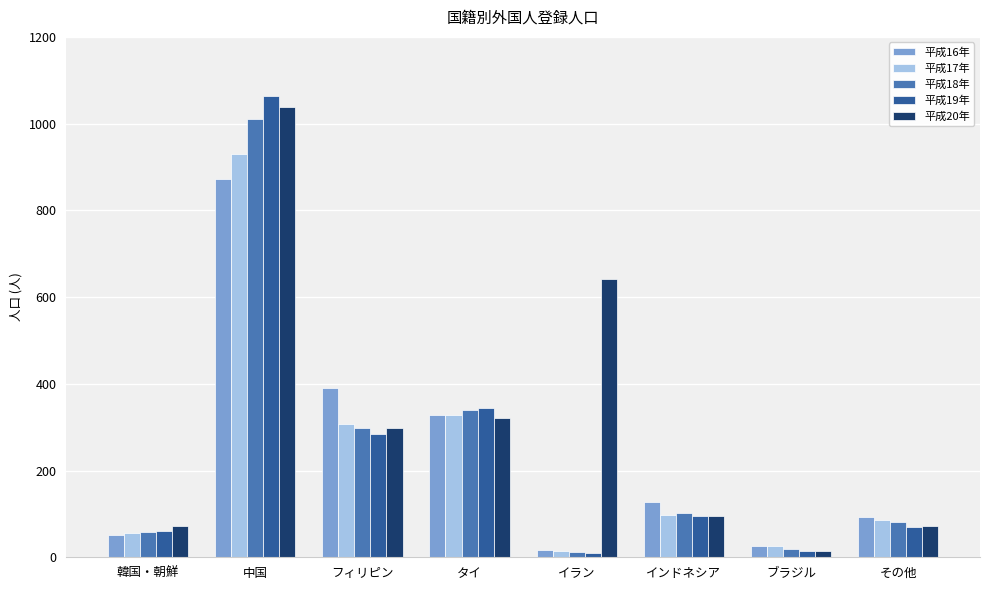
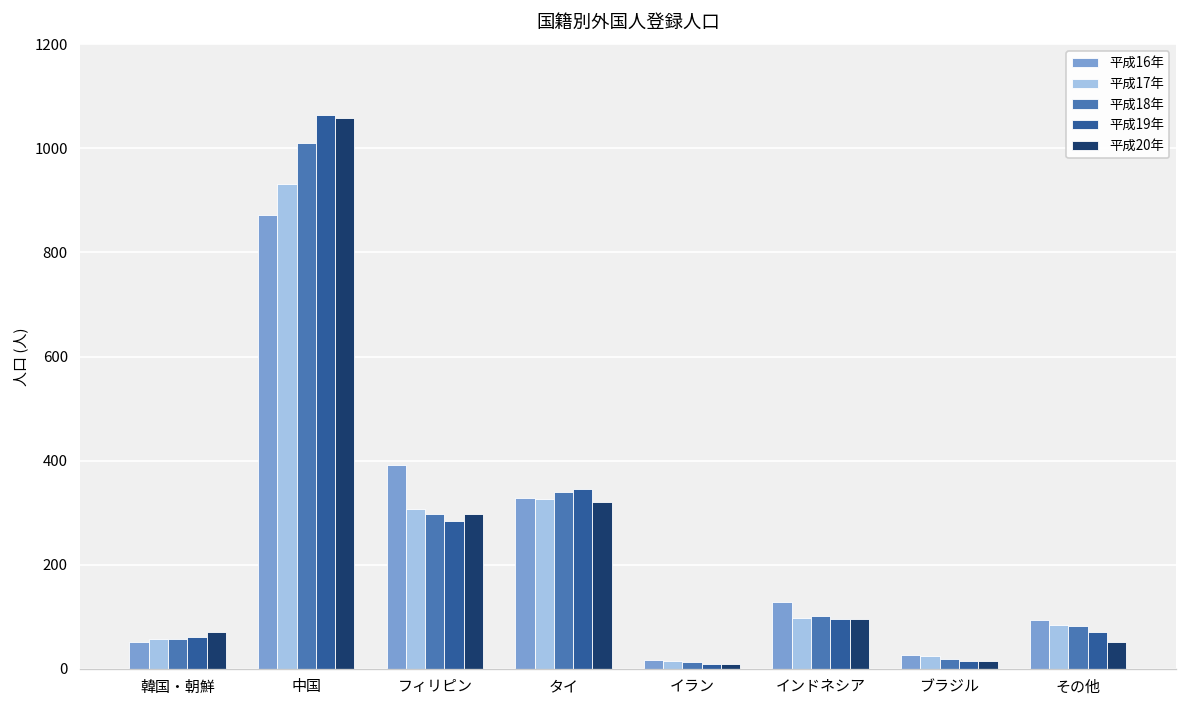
平成20年, 中国: 1040 -> 1060
平成20年, イラン: 640 -> 10
平成20年, その他: 70 -> 50
